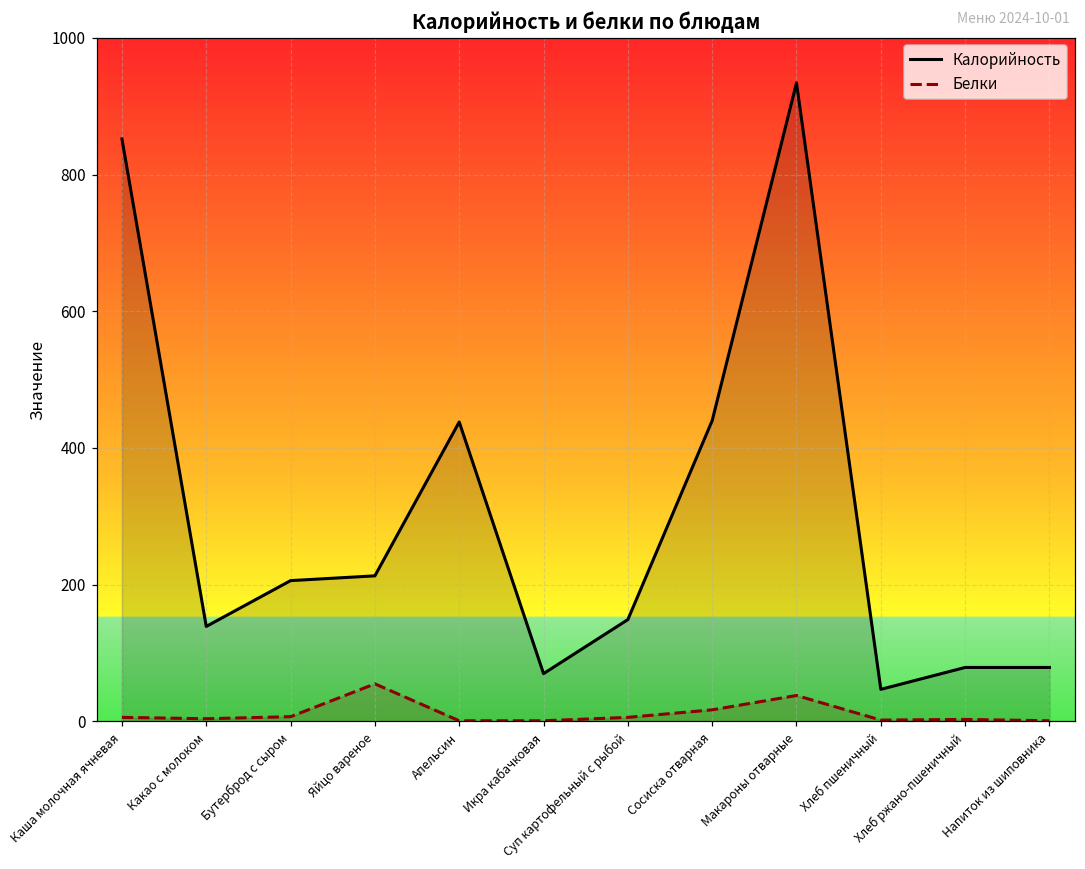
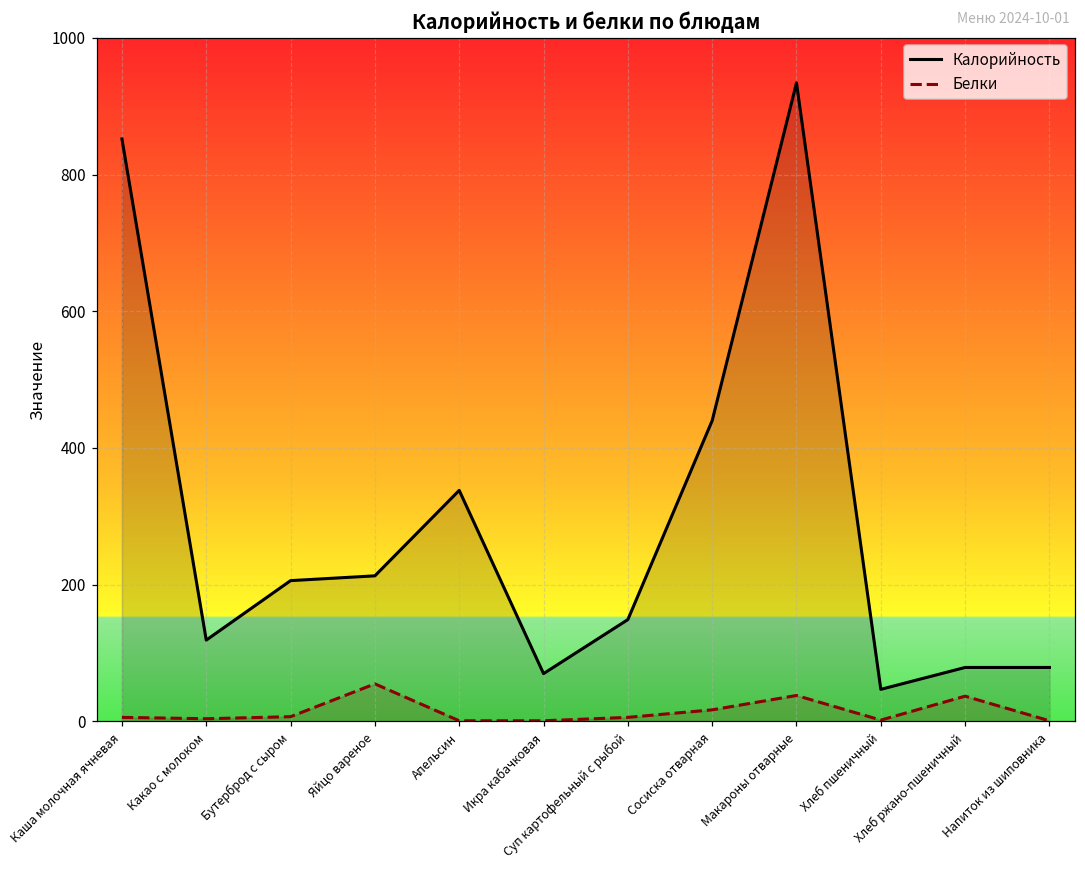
Калорийность, Какао с молоком: 140 -> 120
Калорийность, Апельсин: 440 -> 340
Белки, Хлеб ржано-пшеничный: 0 -> 40
